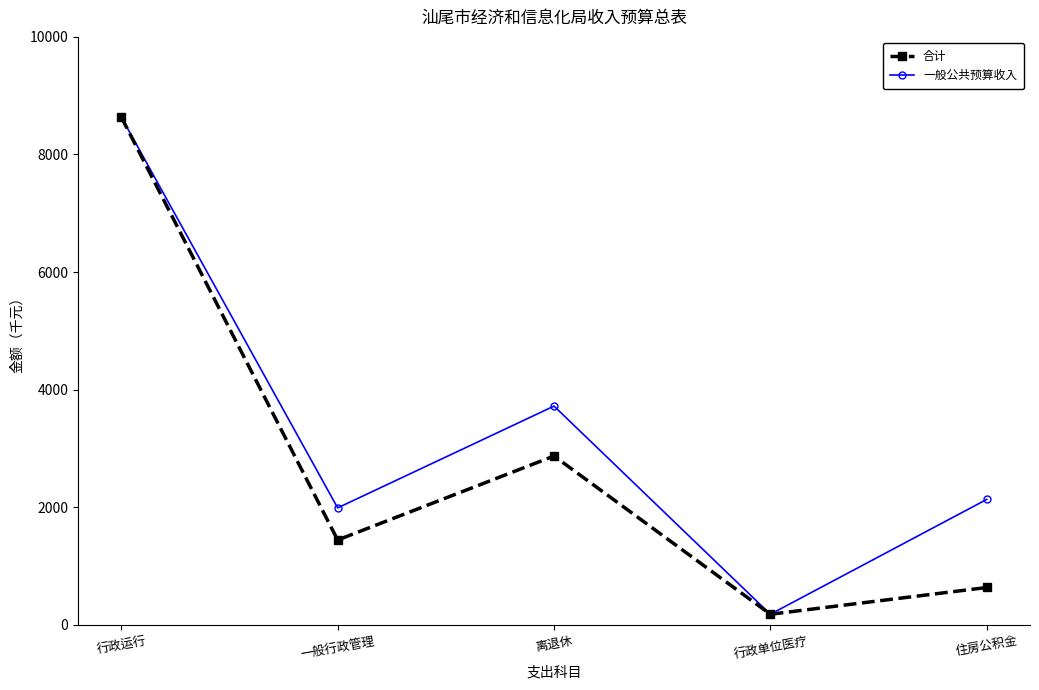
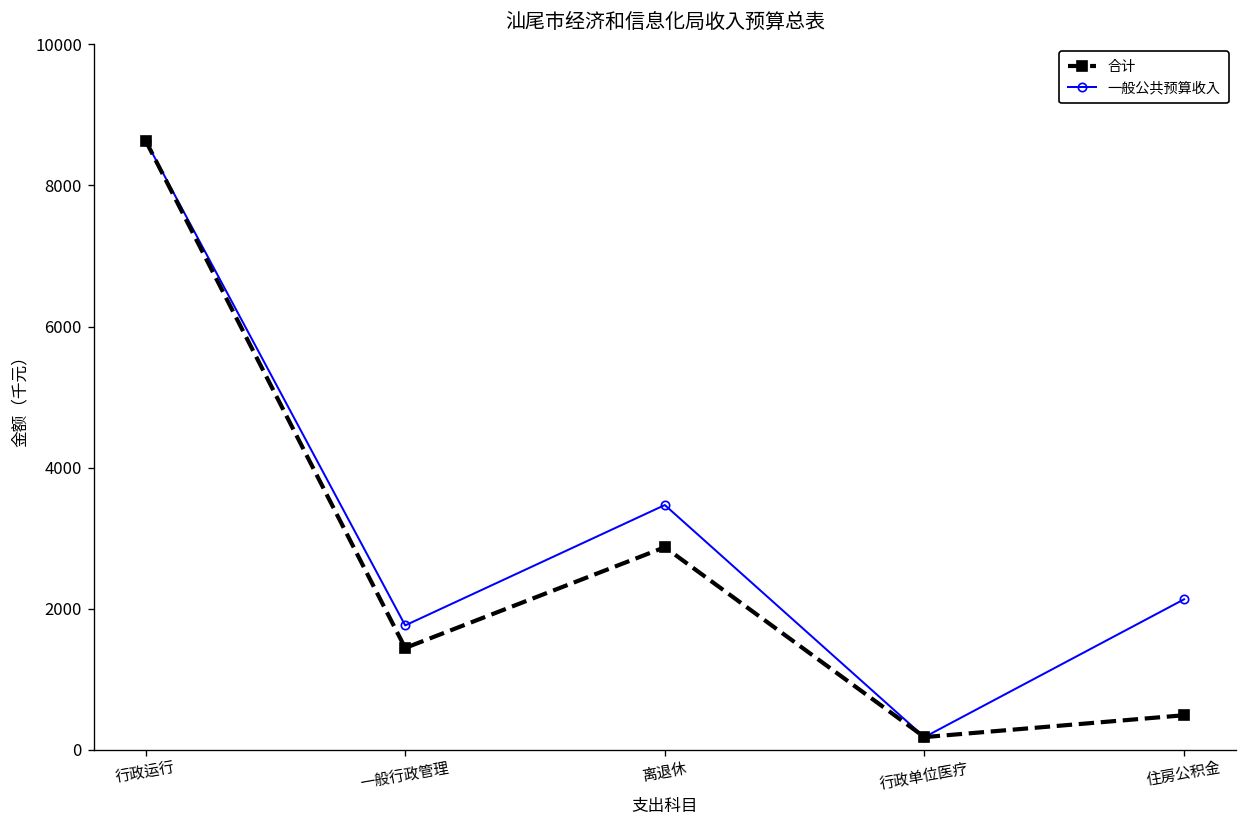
一般公共预算收入, 一般行政管理: 2000 -> 1800
一般公共预算收入, 离退休: 3700 -> 3500
合计, 住房公积金: 600 -> 500
